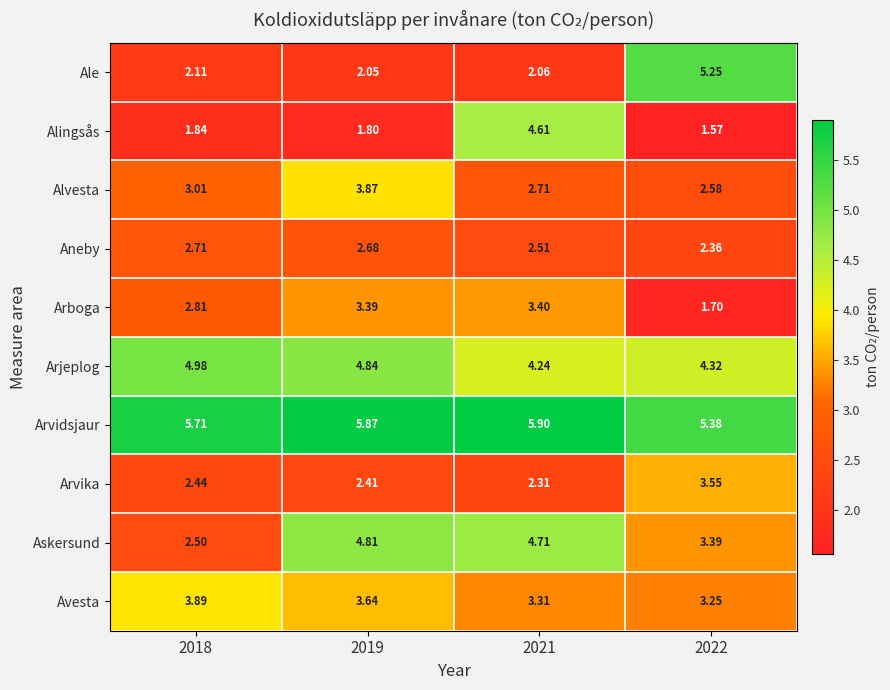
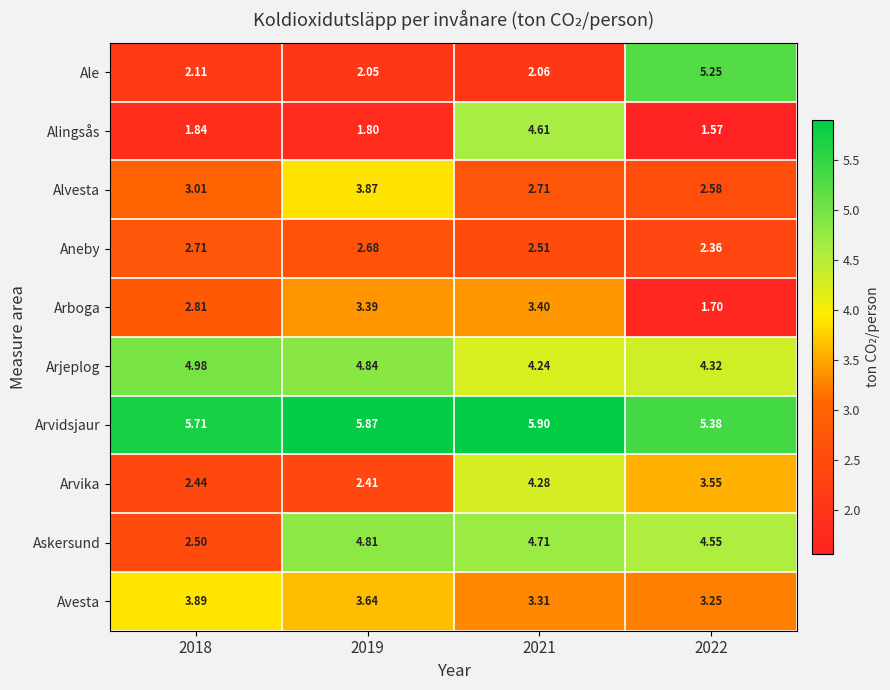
Arvika, 2021: 2.31 -> 4.28
Askersund, 2022: 3.39 -> 4.55
